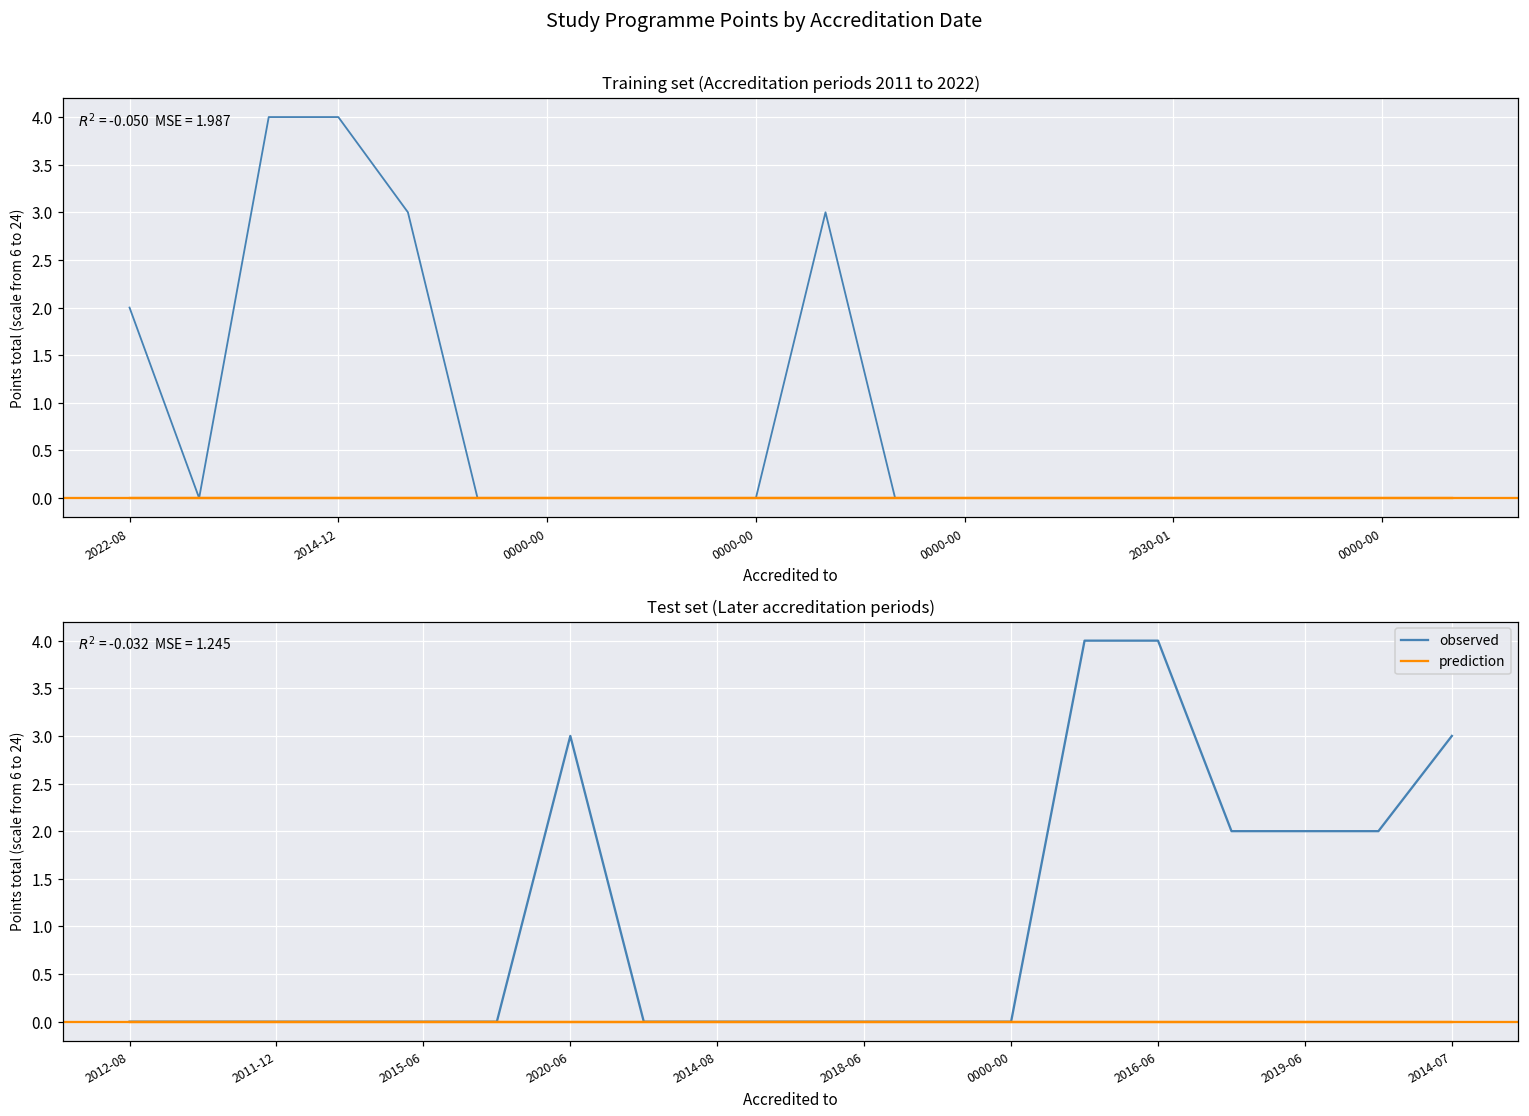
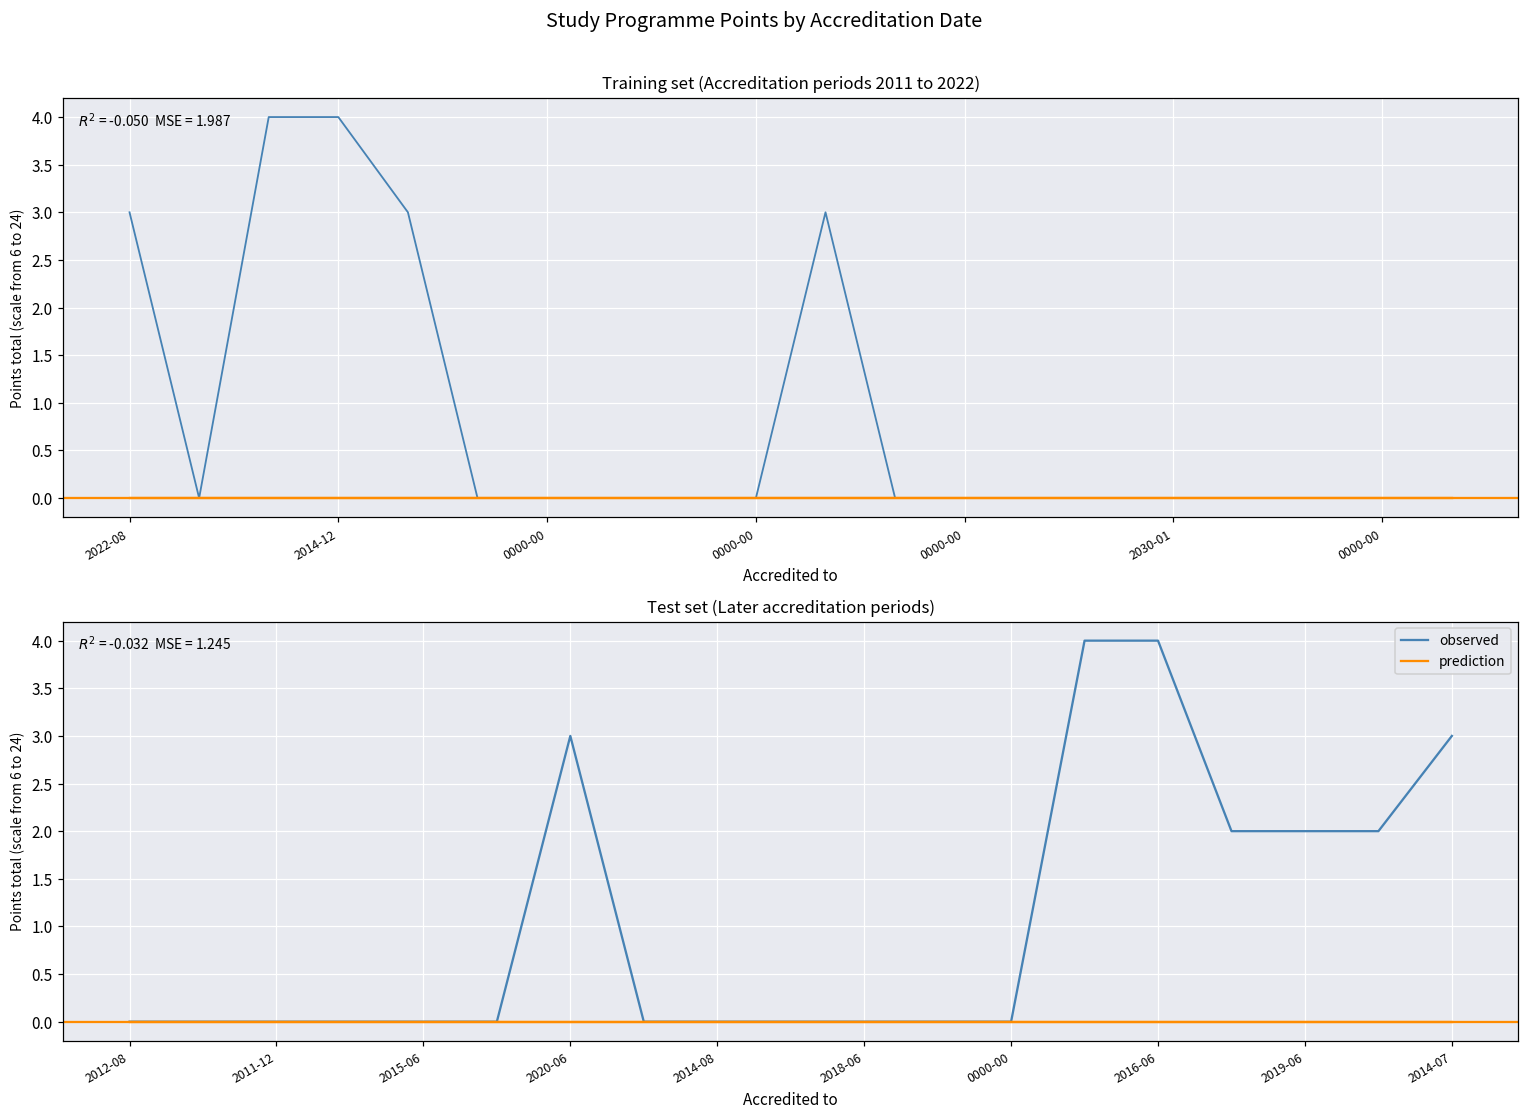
Training set (Accreditation periods 2011 to 2022), observed, 2022-08: 2 -> 3
